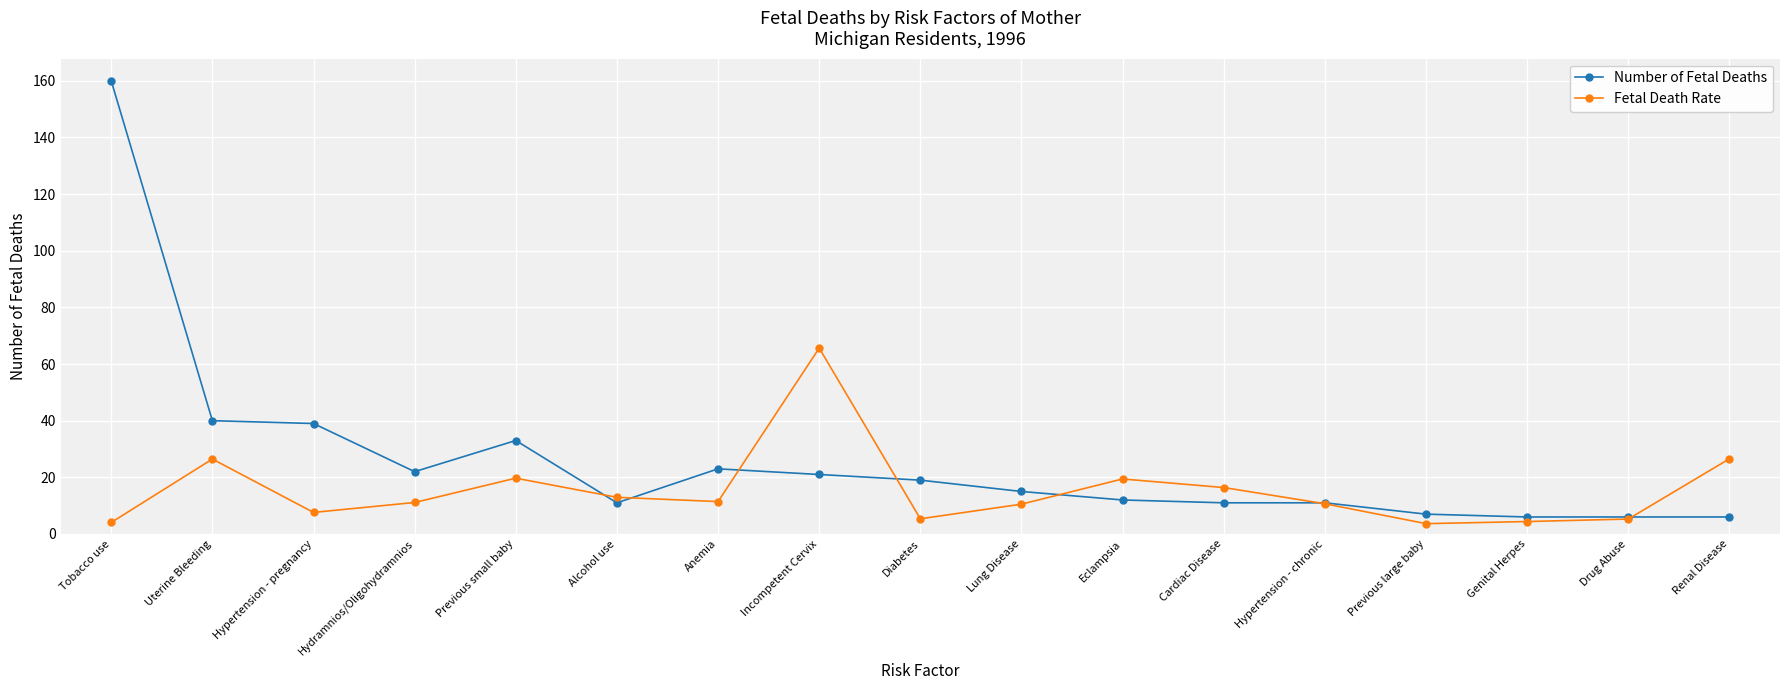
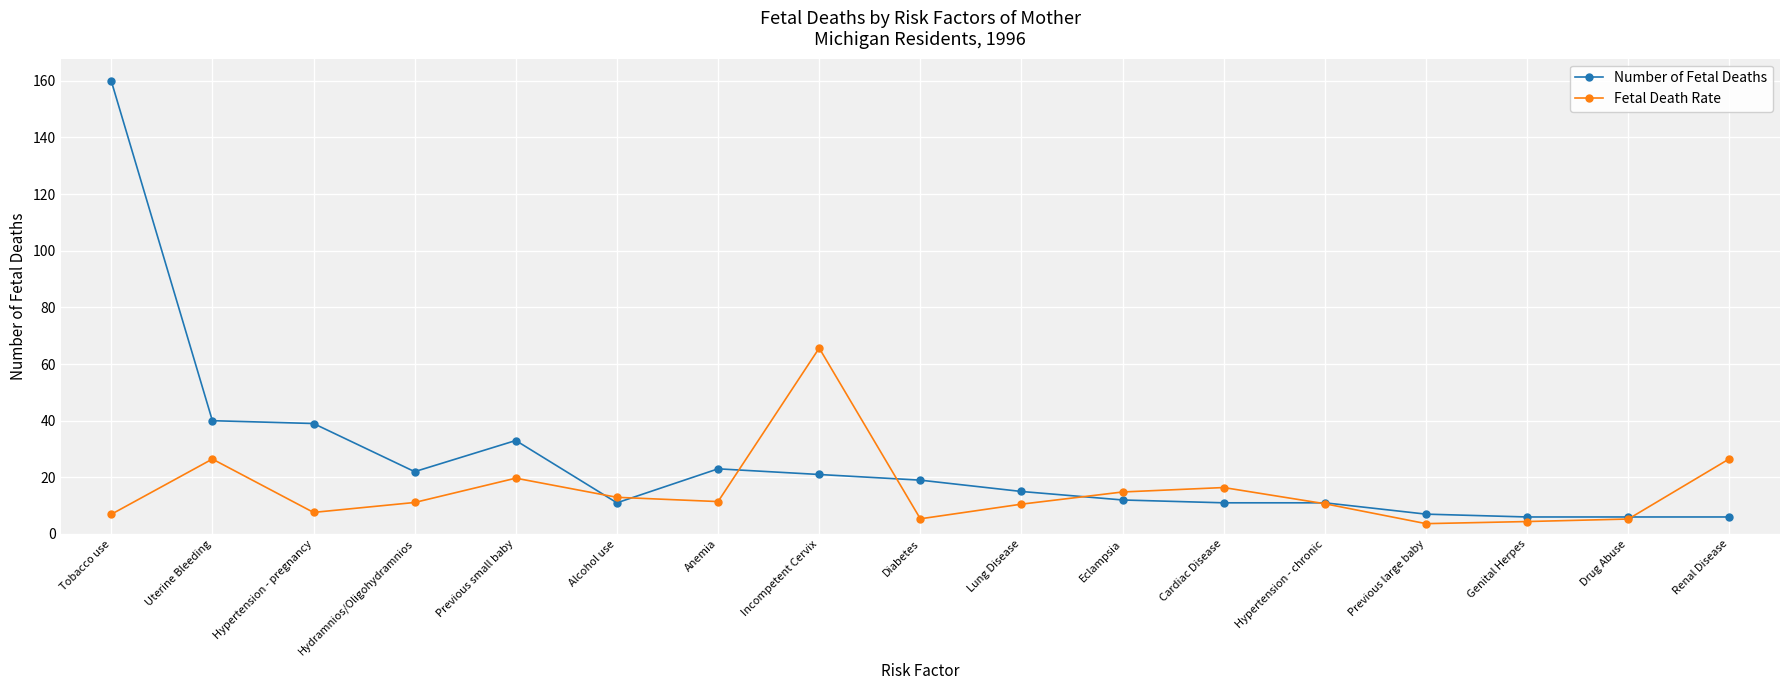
Fetal Death Rate, Tobacco use: 4 -> 7
Fetal Death Rate, Eclampsia: 19 -> 15
